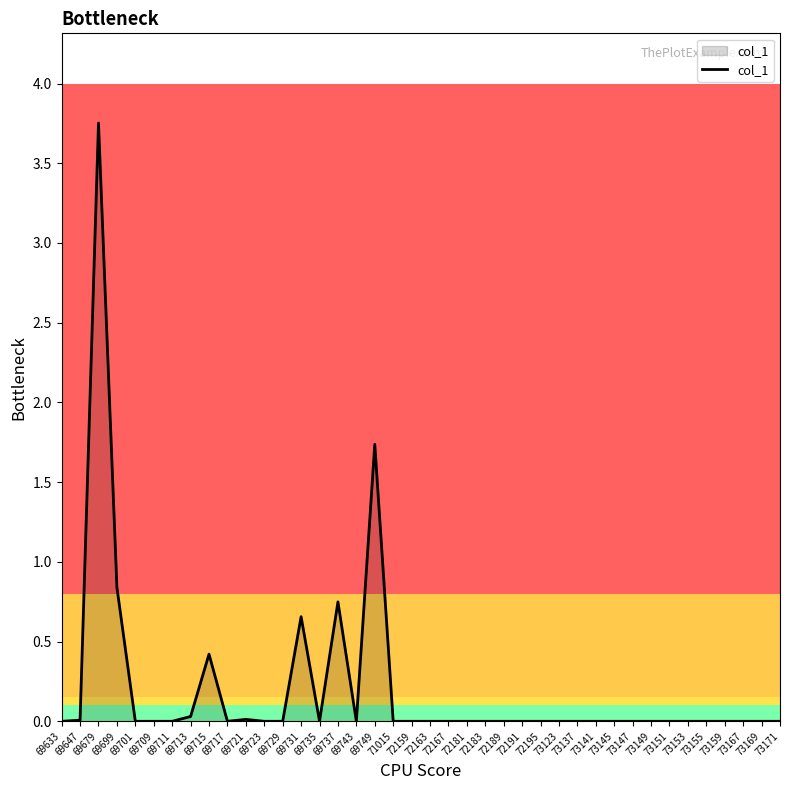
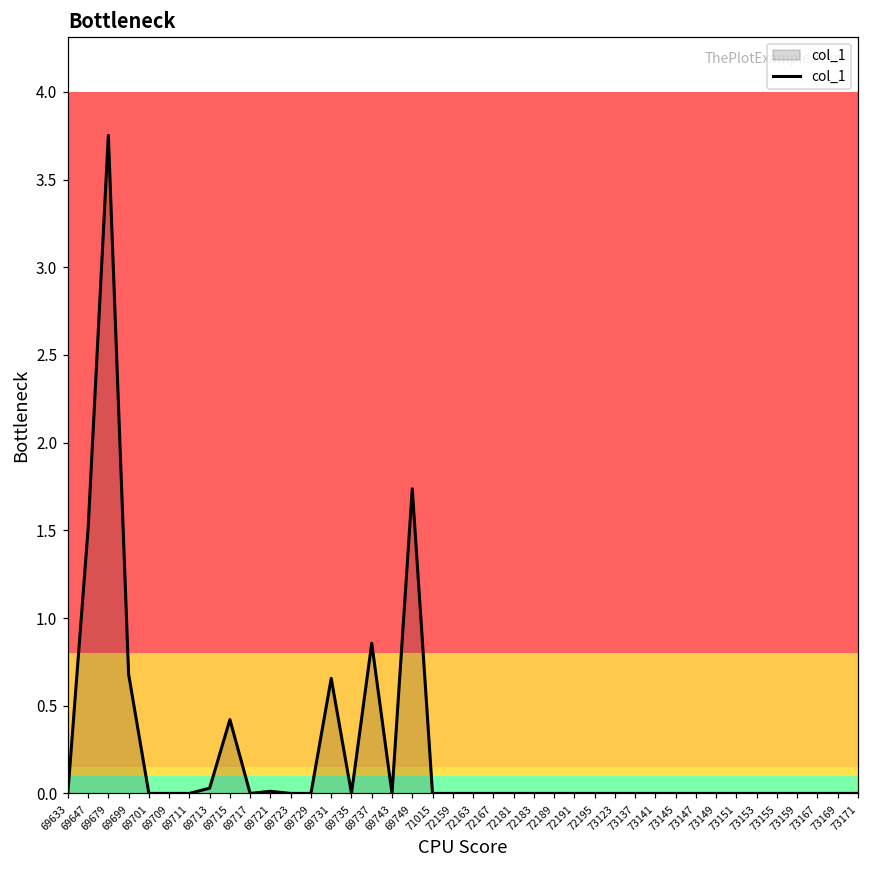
69647: 0.01 -> 1.51
69699: 0.84 -> 0.68
69737: 0.75 -> 0.86
